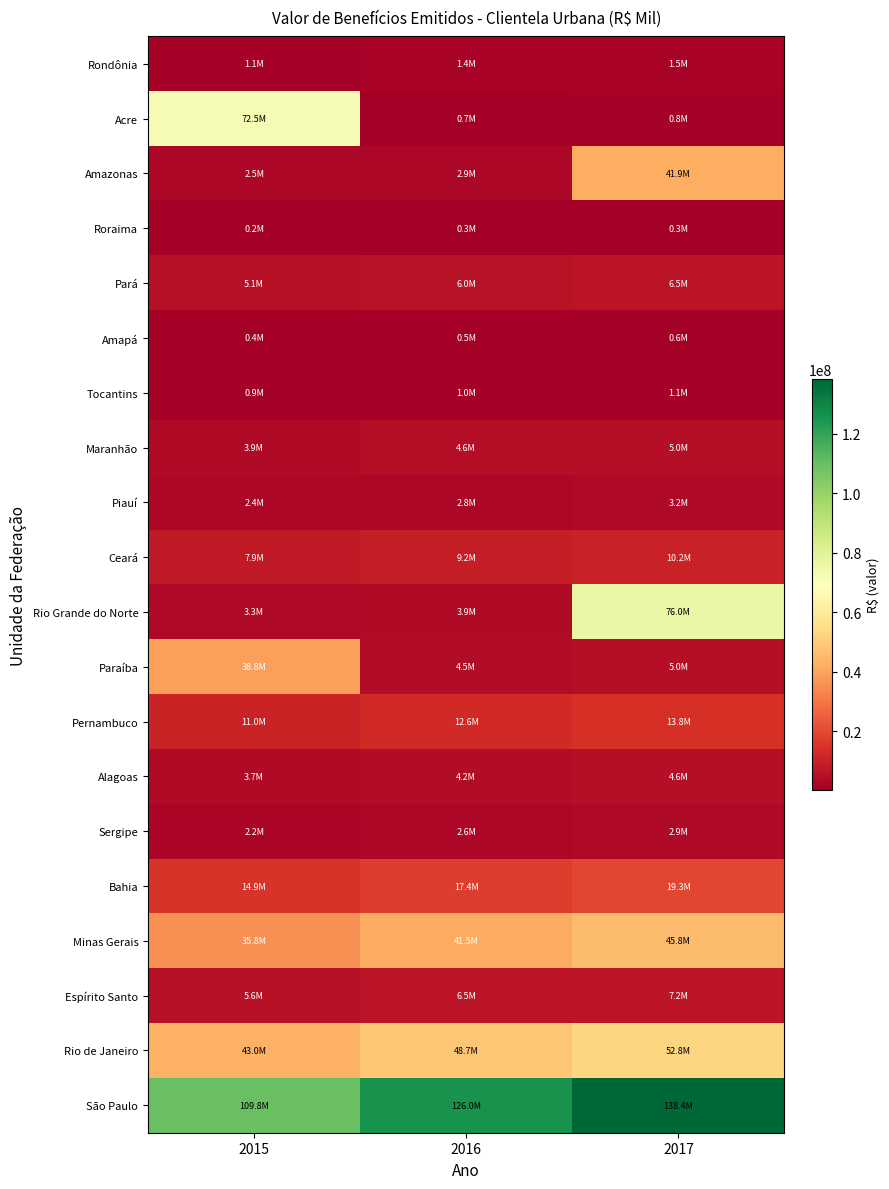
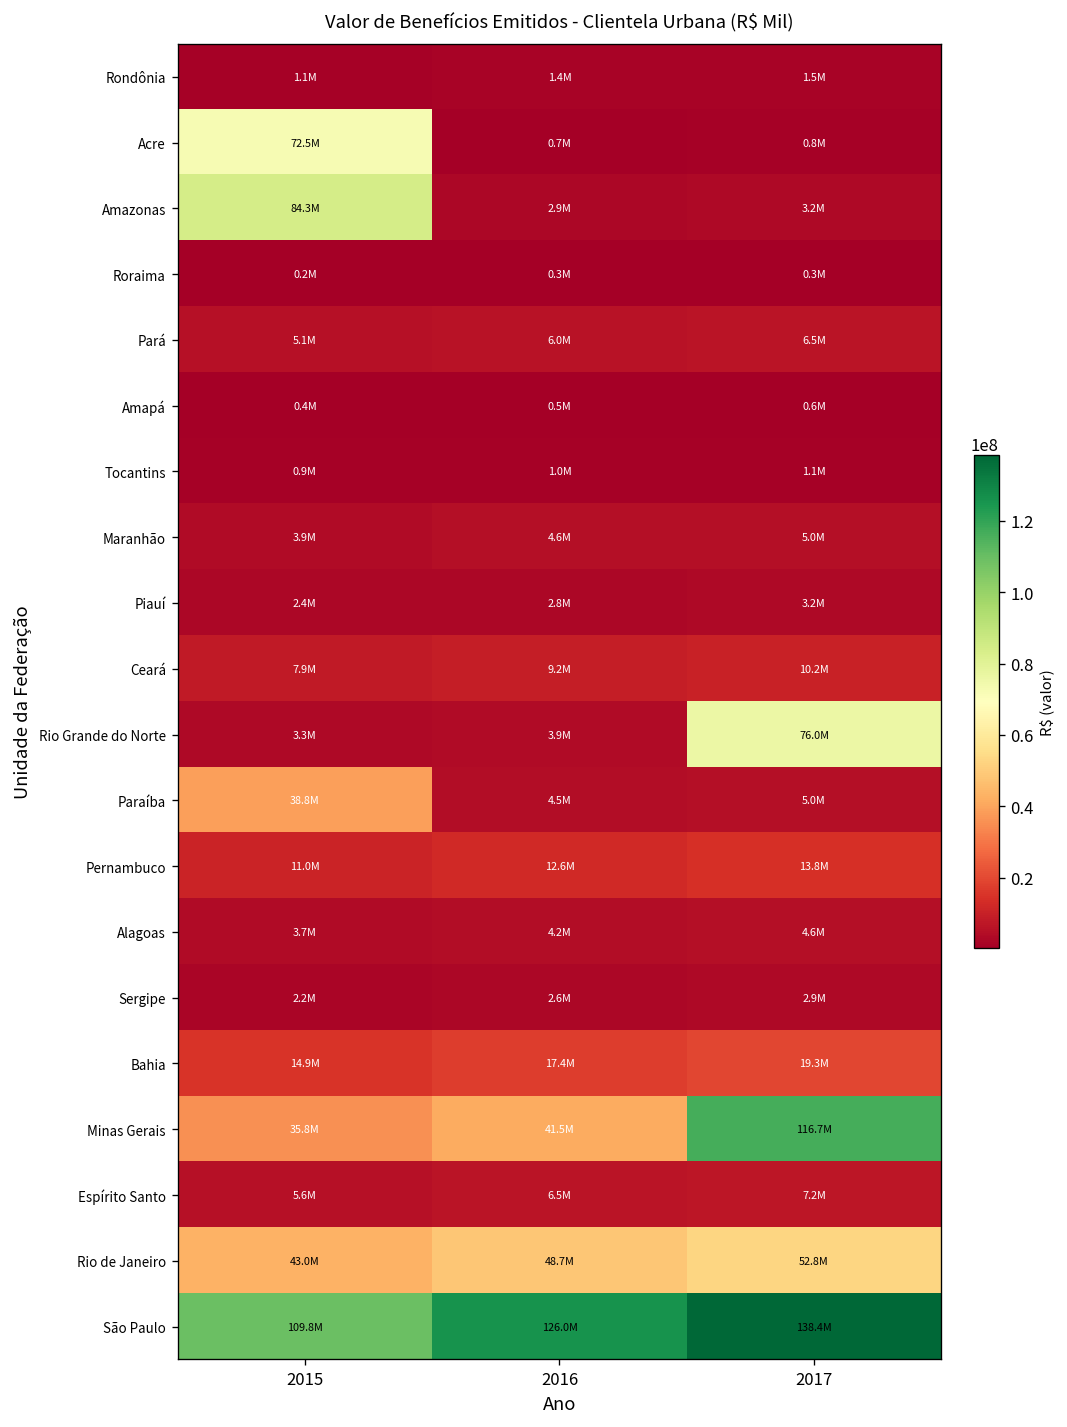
Amazonas, 2015: 2.5M -> 84.3M
Amazonas, 2017: 41.9M -> 3.2M
Minas Gerais, 2017: 45.8M -> 116.7M
